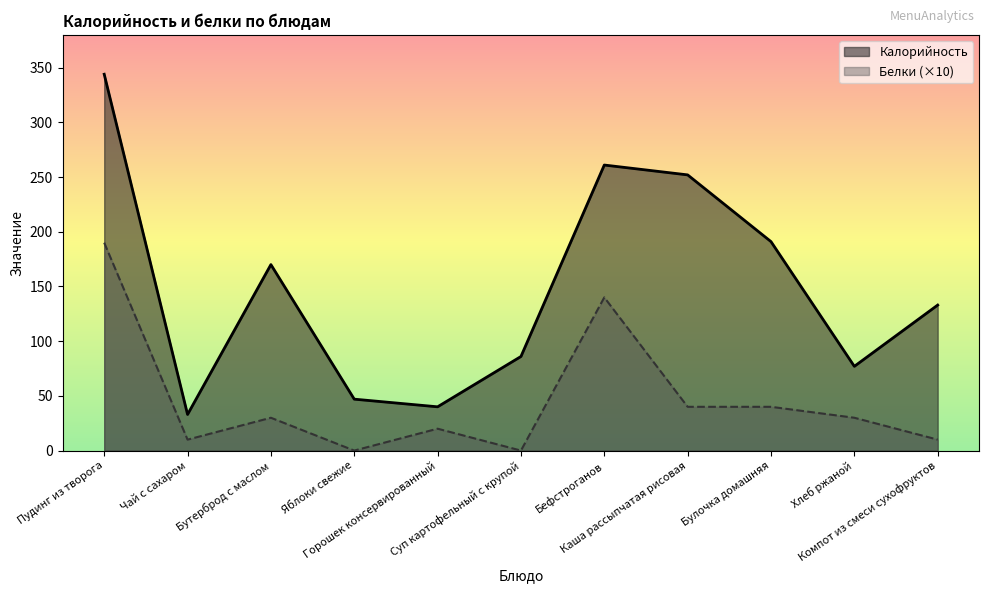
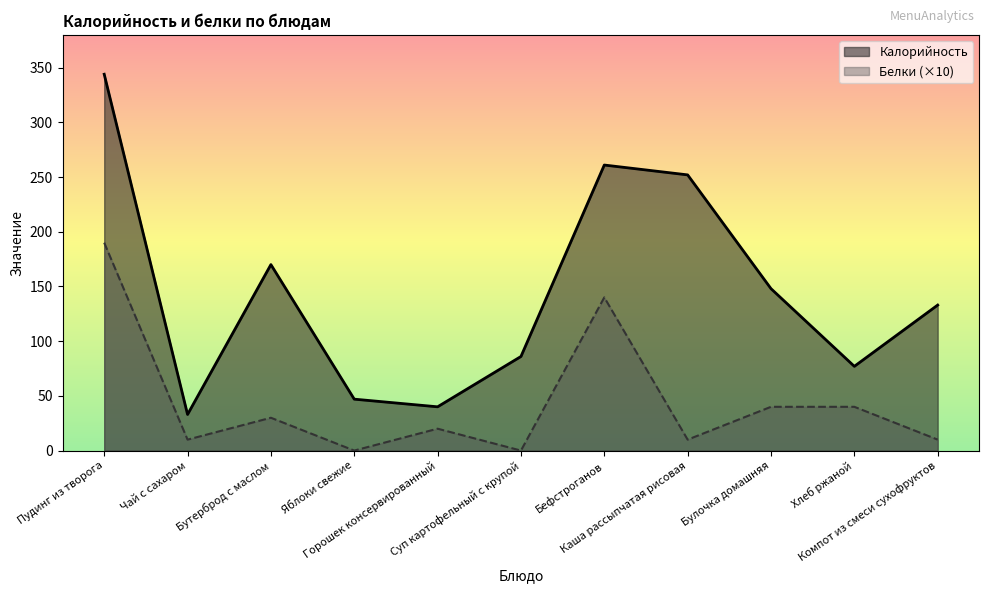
Белки (×10), Каша рассыпчатая рисовая: 40 -> 10
Калорийность, Булочка домашняя: 191 -> 148
Белки (×10), Хлеб ржаной: 30 -> 40
